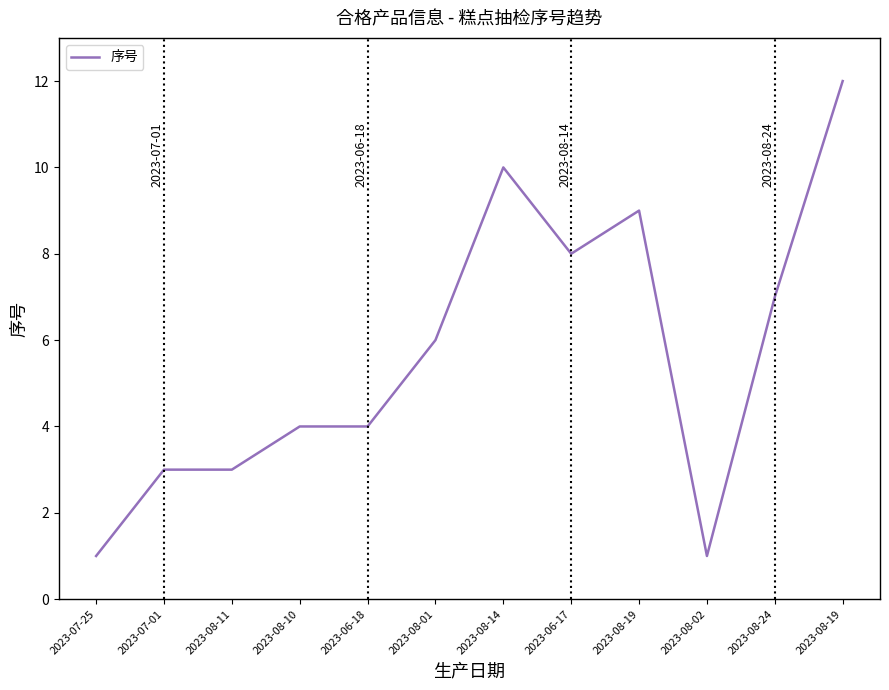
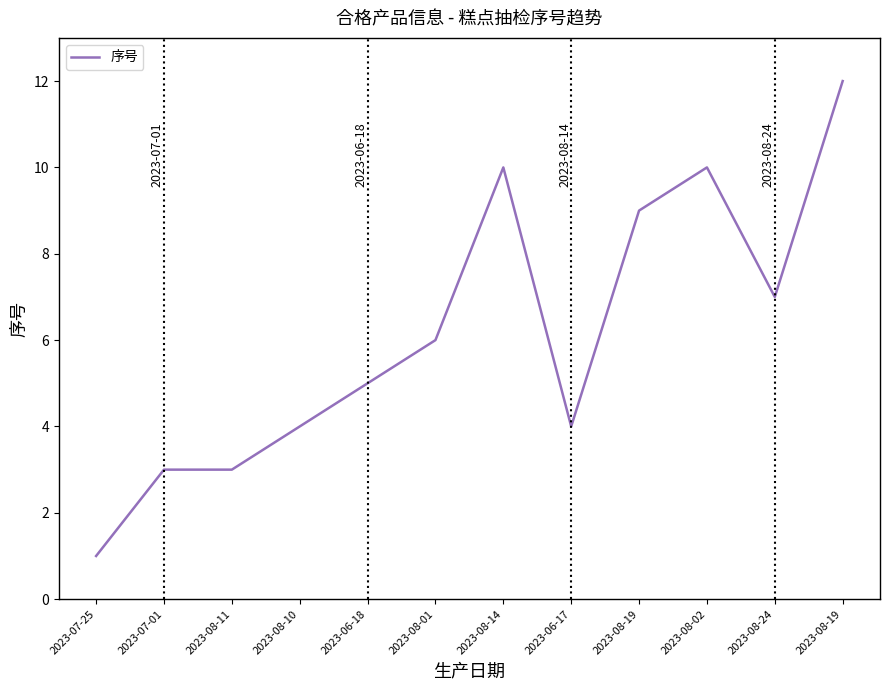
2023-06-18: 4 -> 5
2023-06-17: 8 -> 4
2023-08-02: 1 -> 10
